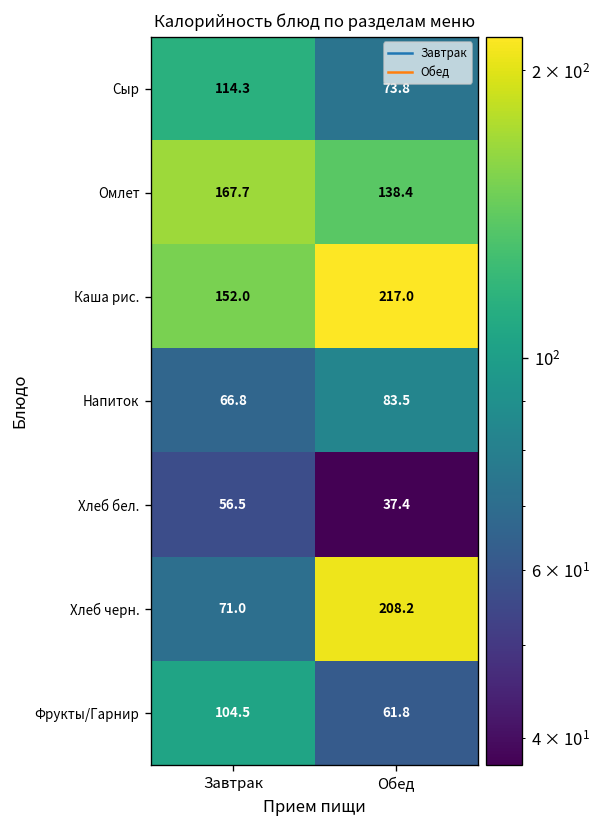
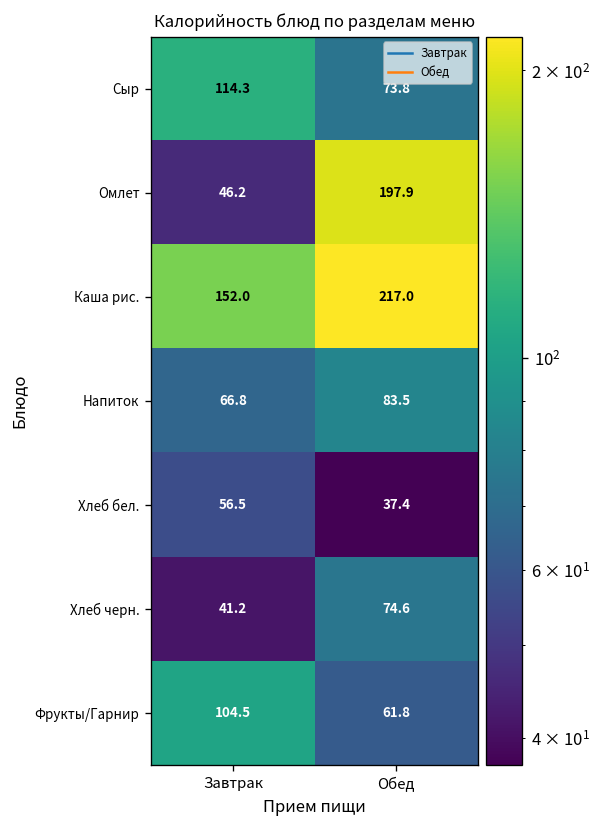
Омлет, Завтрак: 167.7 -> 46.2
Омлет, Обед: 138.4 -> 197.9
Хлеб черн., Завтрак: 71.0 -> 41.2
Хлеб черн., Обед: 208.2 -> 74.6
